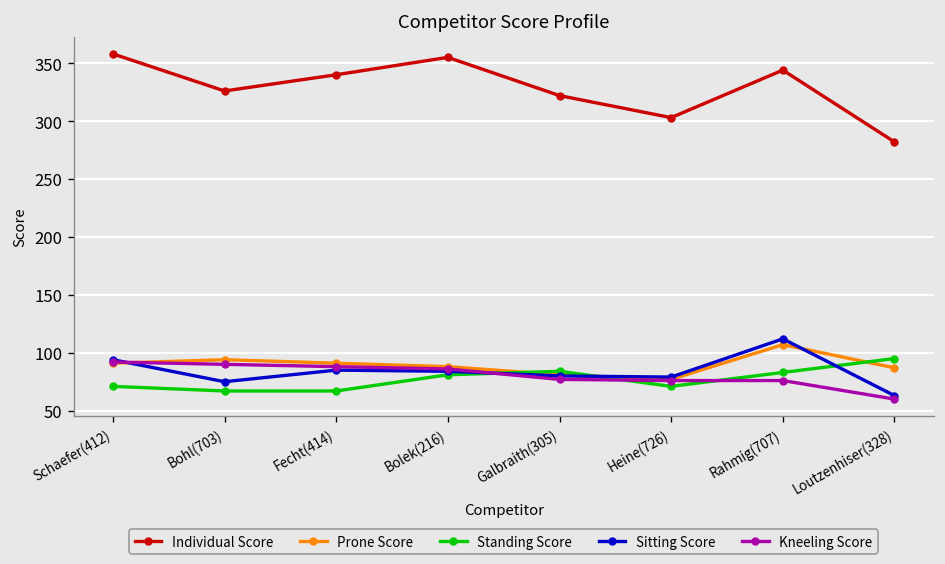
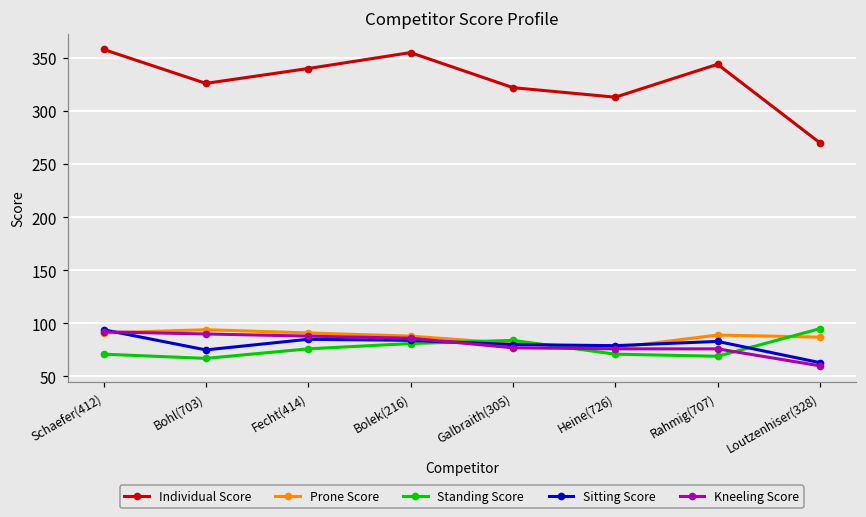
Standing Score, Fecht(414): 70 -> 80
Individual Score, Heine(726): 300 -> 310
Prone Score, Rahmig(707): 110 -> 90
Standing Score, Rahmig(707): 80 -> 70
Sitting Score, Rahmig(707): 110 -> 80
Individual Score, Loutzenhiser(328): 280 -> 270
